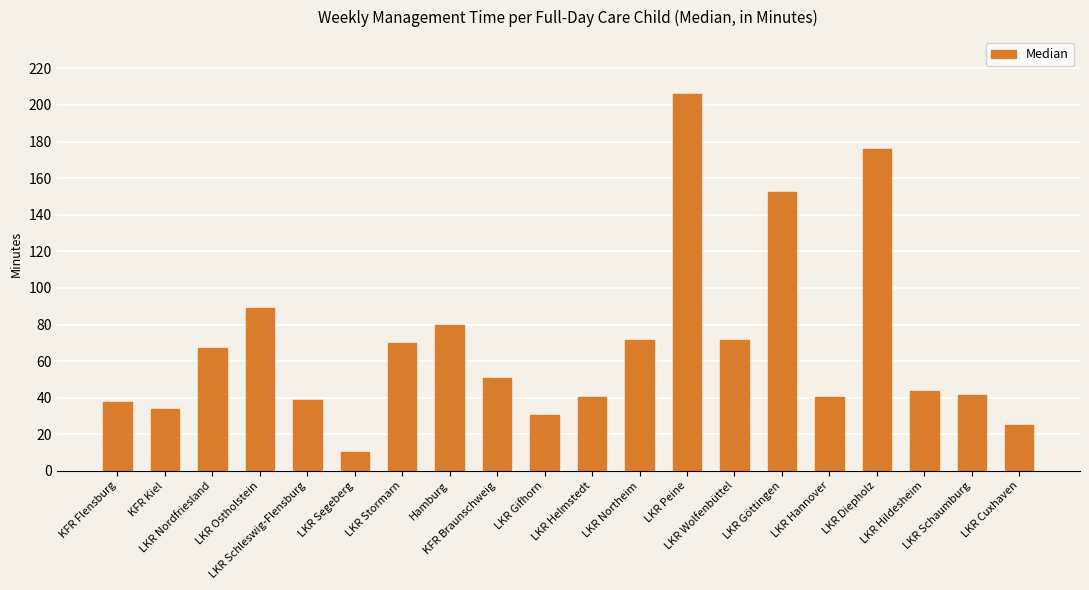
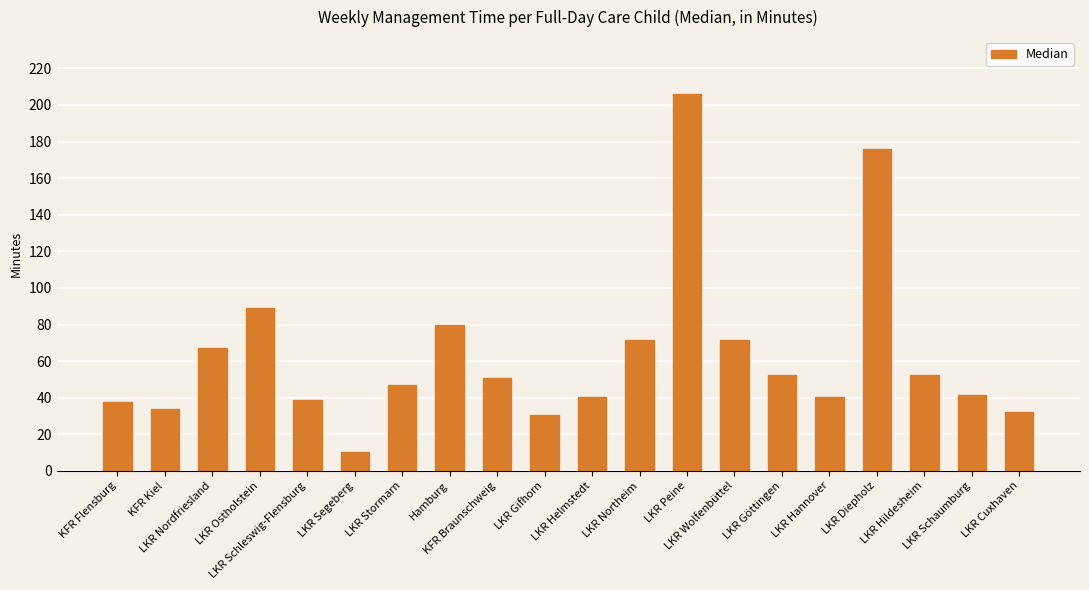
LKR Stormarn: 70 -> 47
LKR Göttingen: 153 -> 52
LKR Hildesheim: 44 -> 52
LKR Cuxhaven: 25 -> 32
